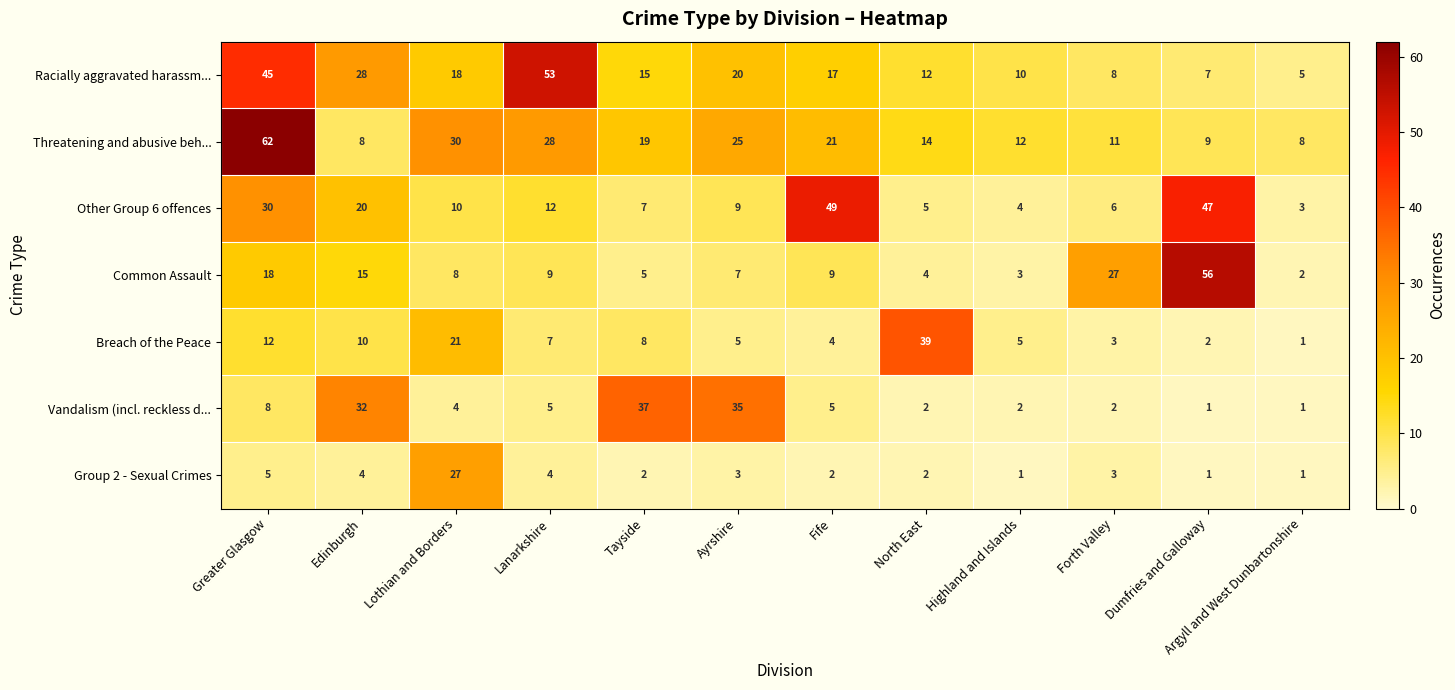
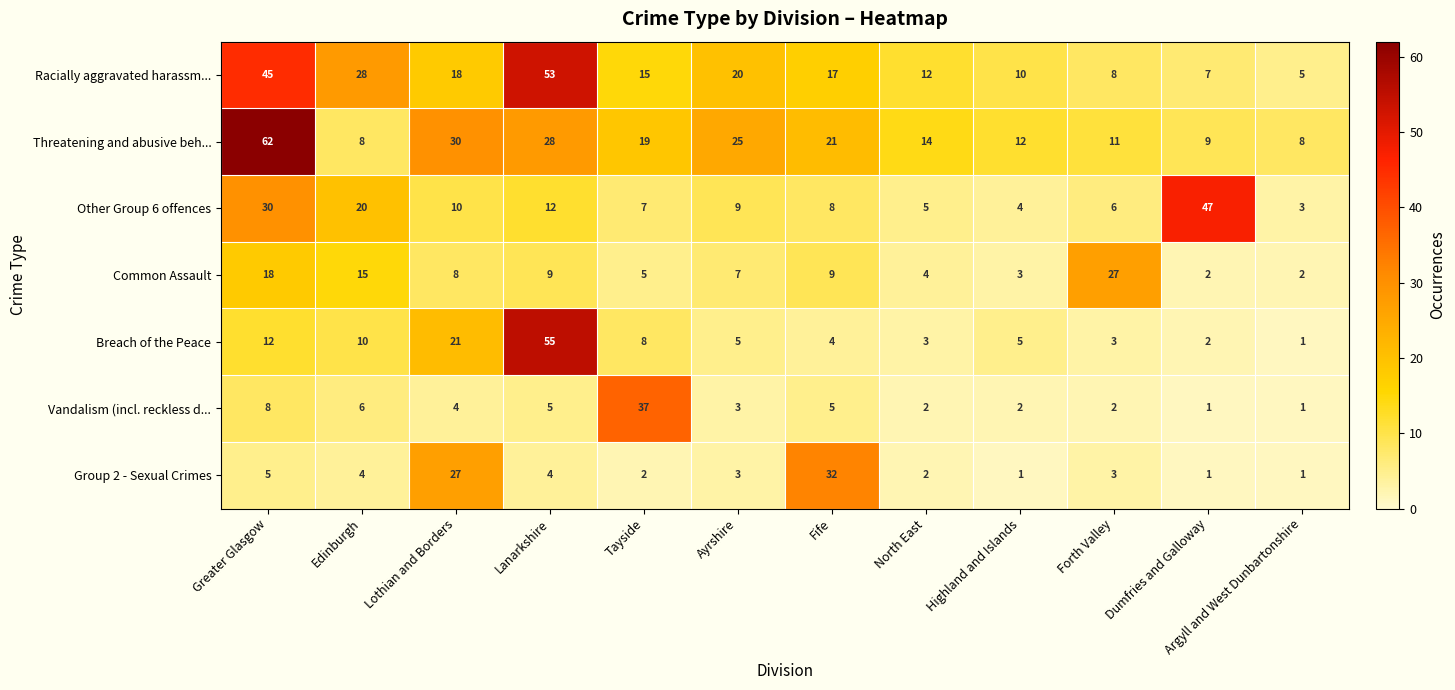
Other Group 6 offences, Fife: 49 -> 8
Common Assault, Dumfries and Galloway: 56 -> 2
Breach of the Peace, Lanarkshire: 7 -> 55
Breach of the Peace, North East: 39 -> 3
Vandalism (incl. reckless d..., Edinburgh: 32 -> 6
Vandalism (incl. reckless d..., Ayrshire: 35 -> 3
Group 2 - Sexual Crimes, Fife: 2 -> 32
